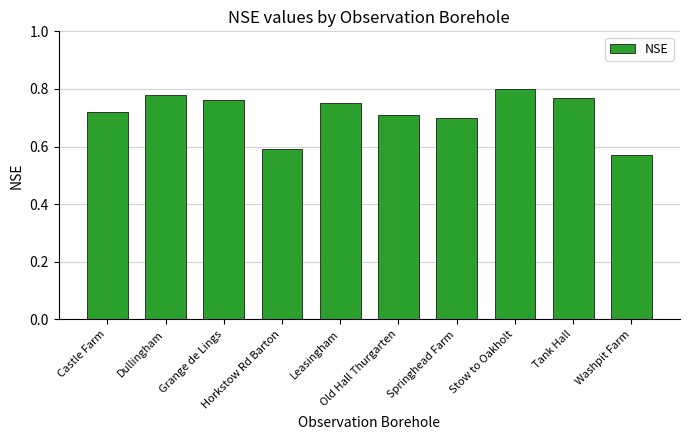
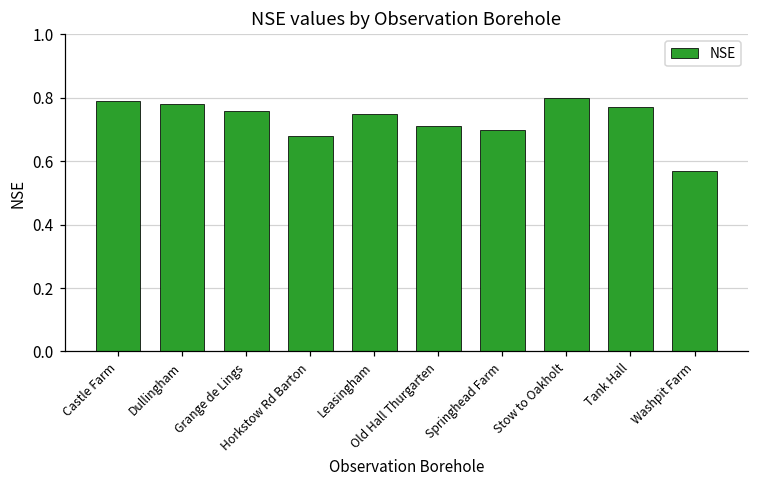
Castle Farm: 0.72 -> 0.79
Horkstow Rd Barton: 0.59 -> 0.68
